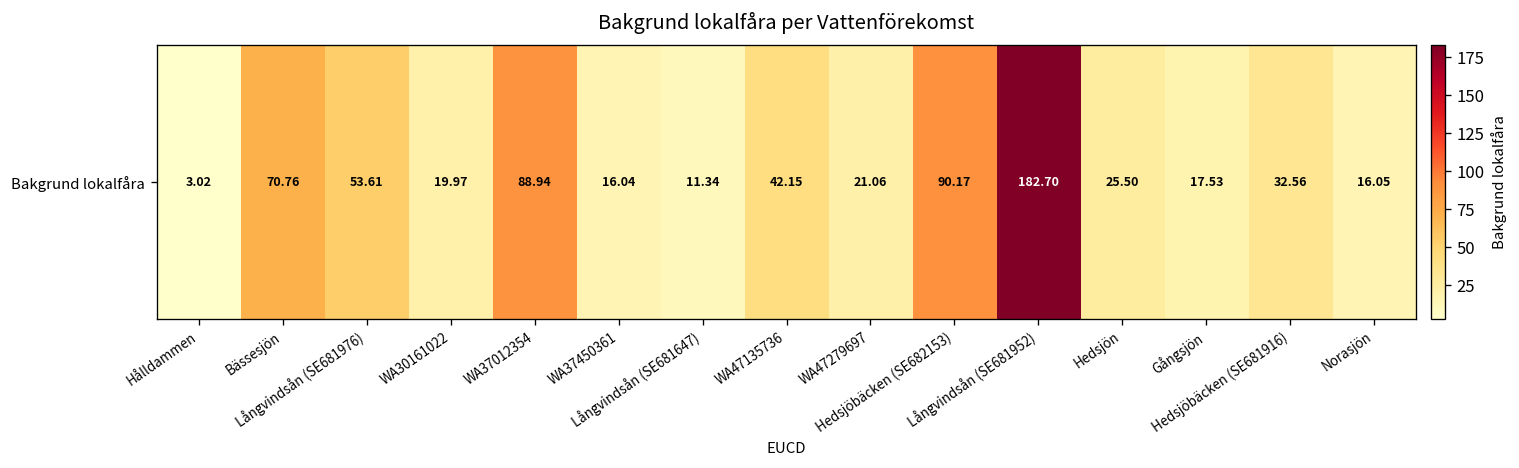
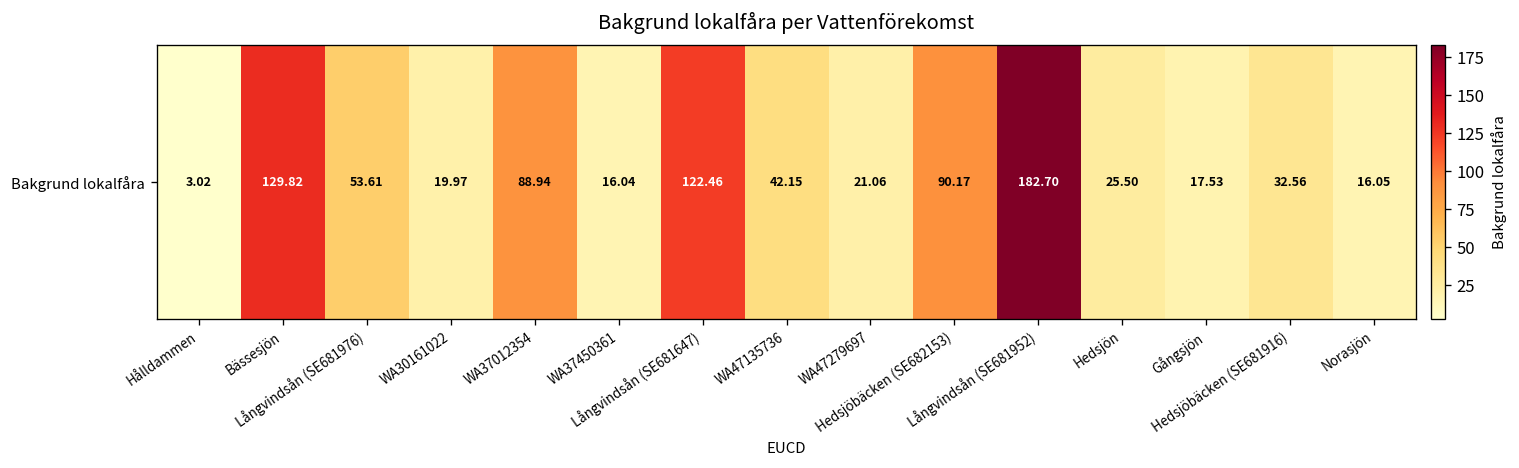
Bakgrund lokalfåra, Bässesjön: 70.76 -> 129.82
Bakgrund lokalfåra, Långvindsån (SE681647): 11.34 -> 122.46
